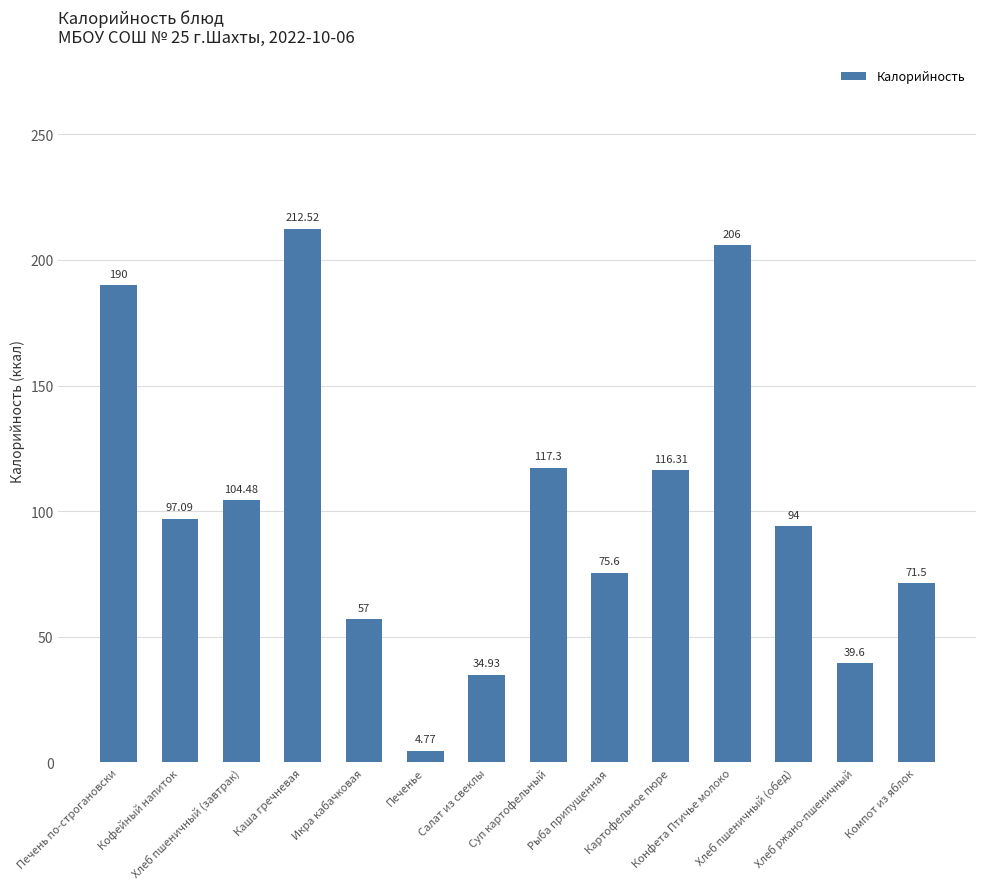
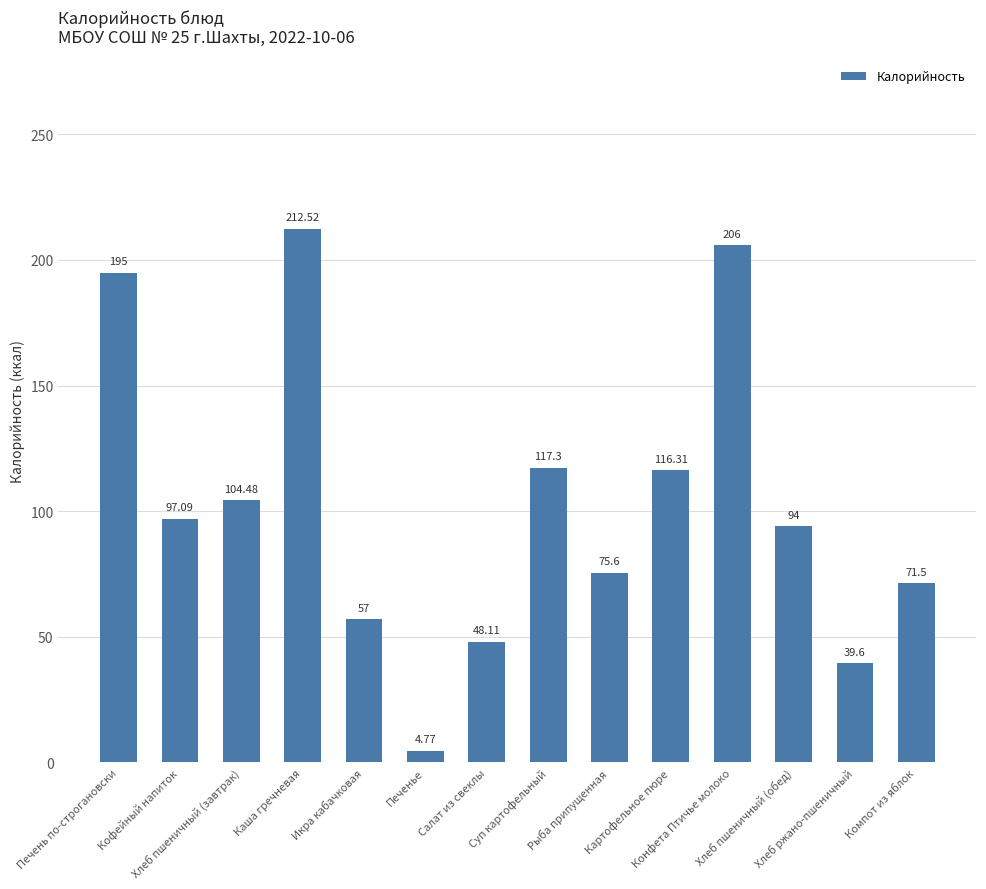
Печень по-строгановски: 190 -> 195
Салат из свеклы: 34.93 -> 48.11
